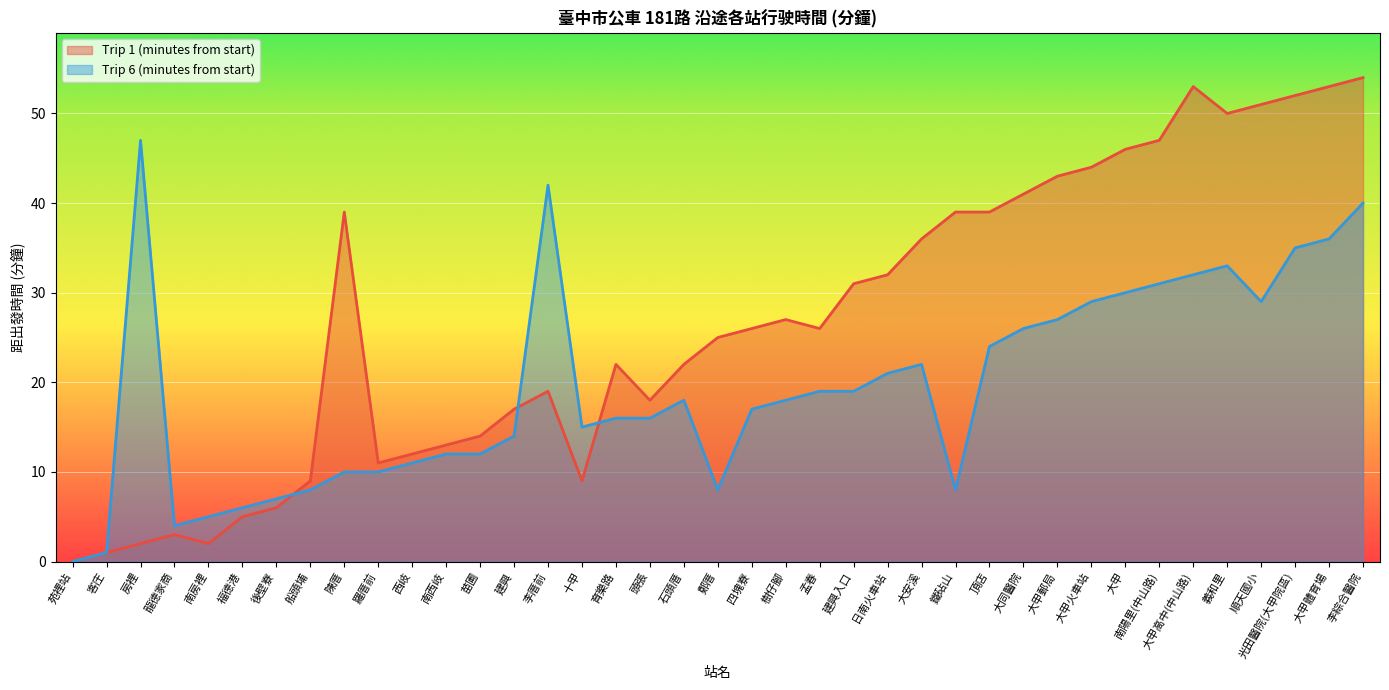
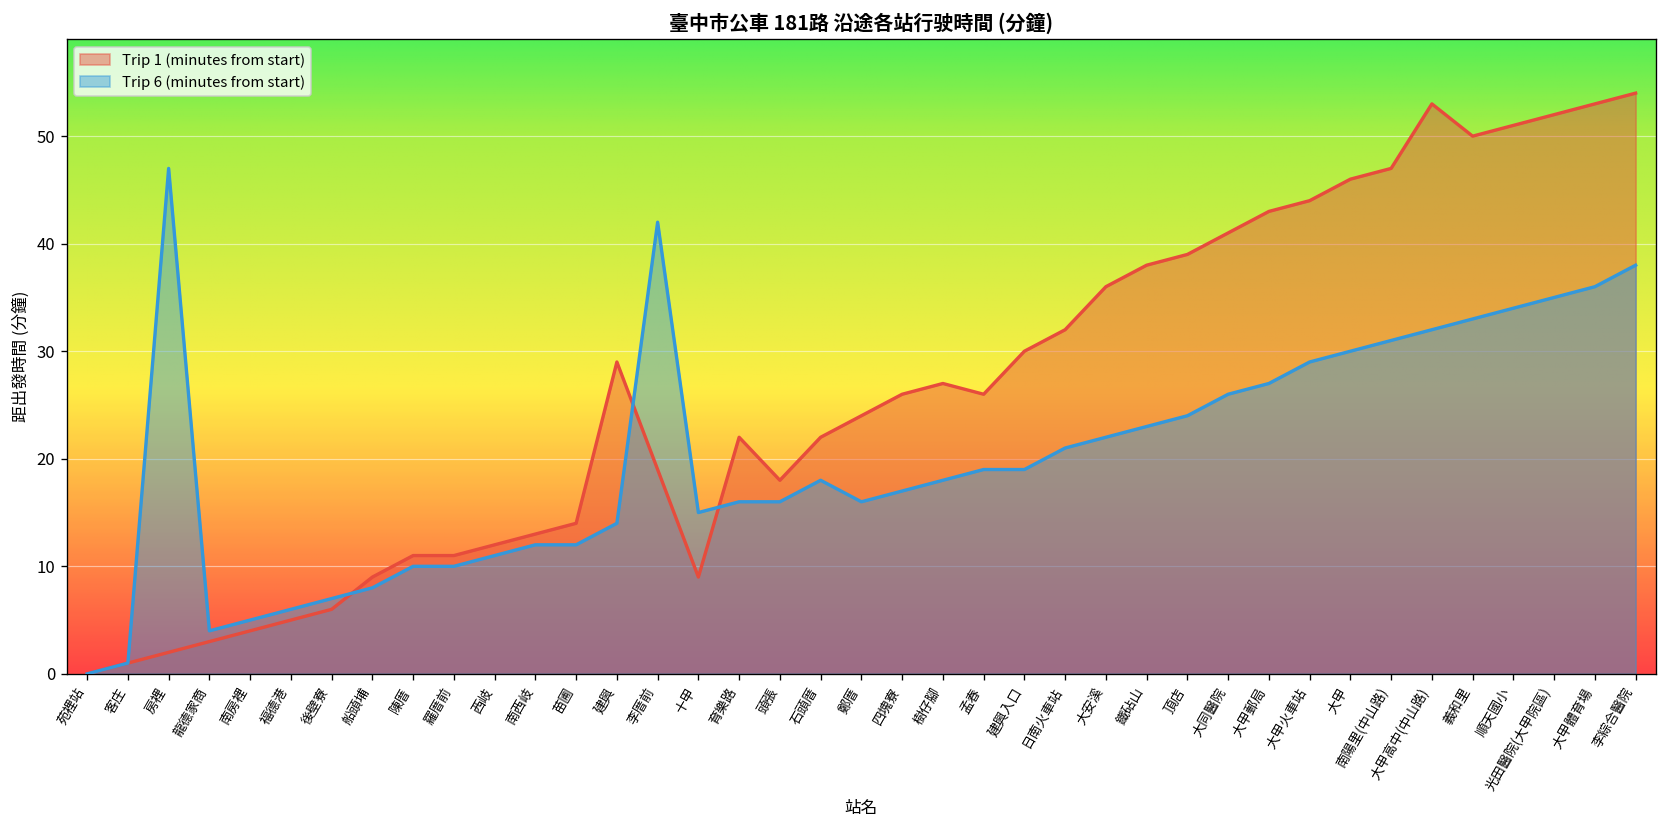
Trip 1 (minutes from start), 南房裡: 2 -> 4
Trip 1 (minutes from start), 陳厝: 39 -> 11
Trip 1 (minutes from start), 建興: 17 -> 29
Trip 1 (minutes from start), 鄭厝: 25 -> 24
Trip 6 (minutes from start), 鄭厝: 8 -> 16
Trip 1 (minutes from start), 建興入口: 31 -> 30
Trip 1 (minutes from start), 鐵砧山: 39 -> 38
Trip 6 (minutes from start), 鐵砧山: 8 -> 23
Trip 6 (minutes from start), 順天國小: 29 -> 34
Trip 6 (minutes from start), 李綜合醫院: 40 -> 38
